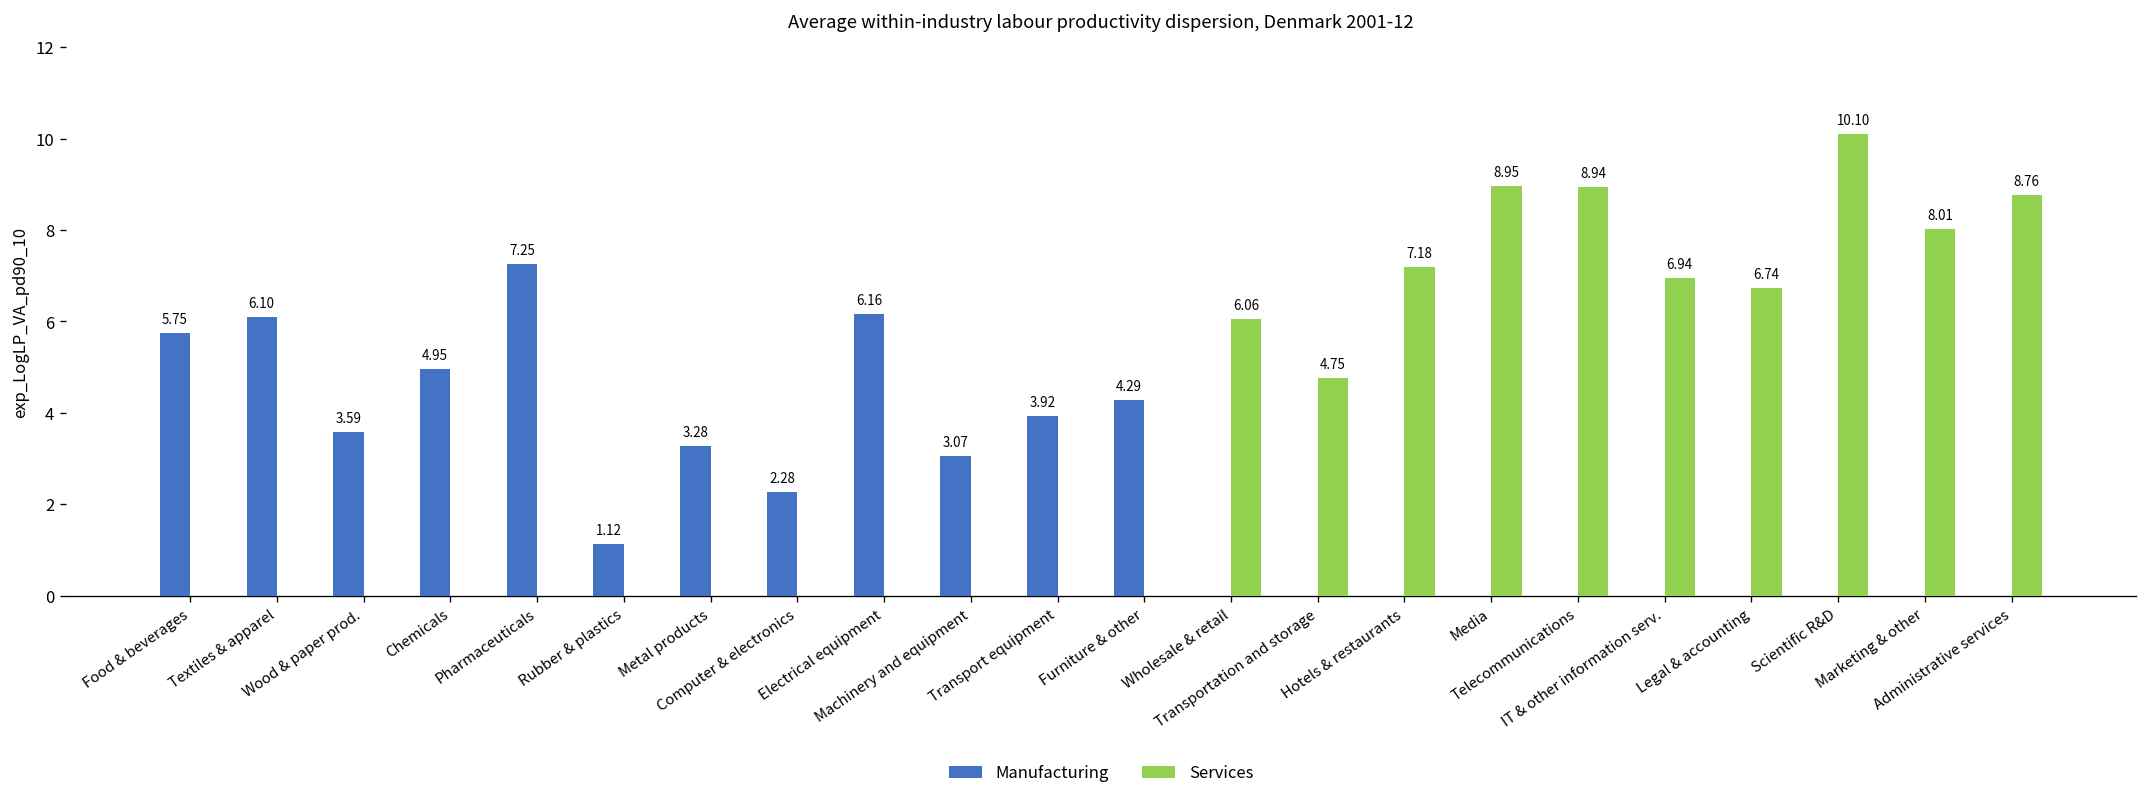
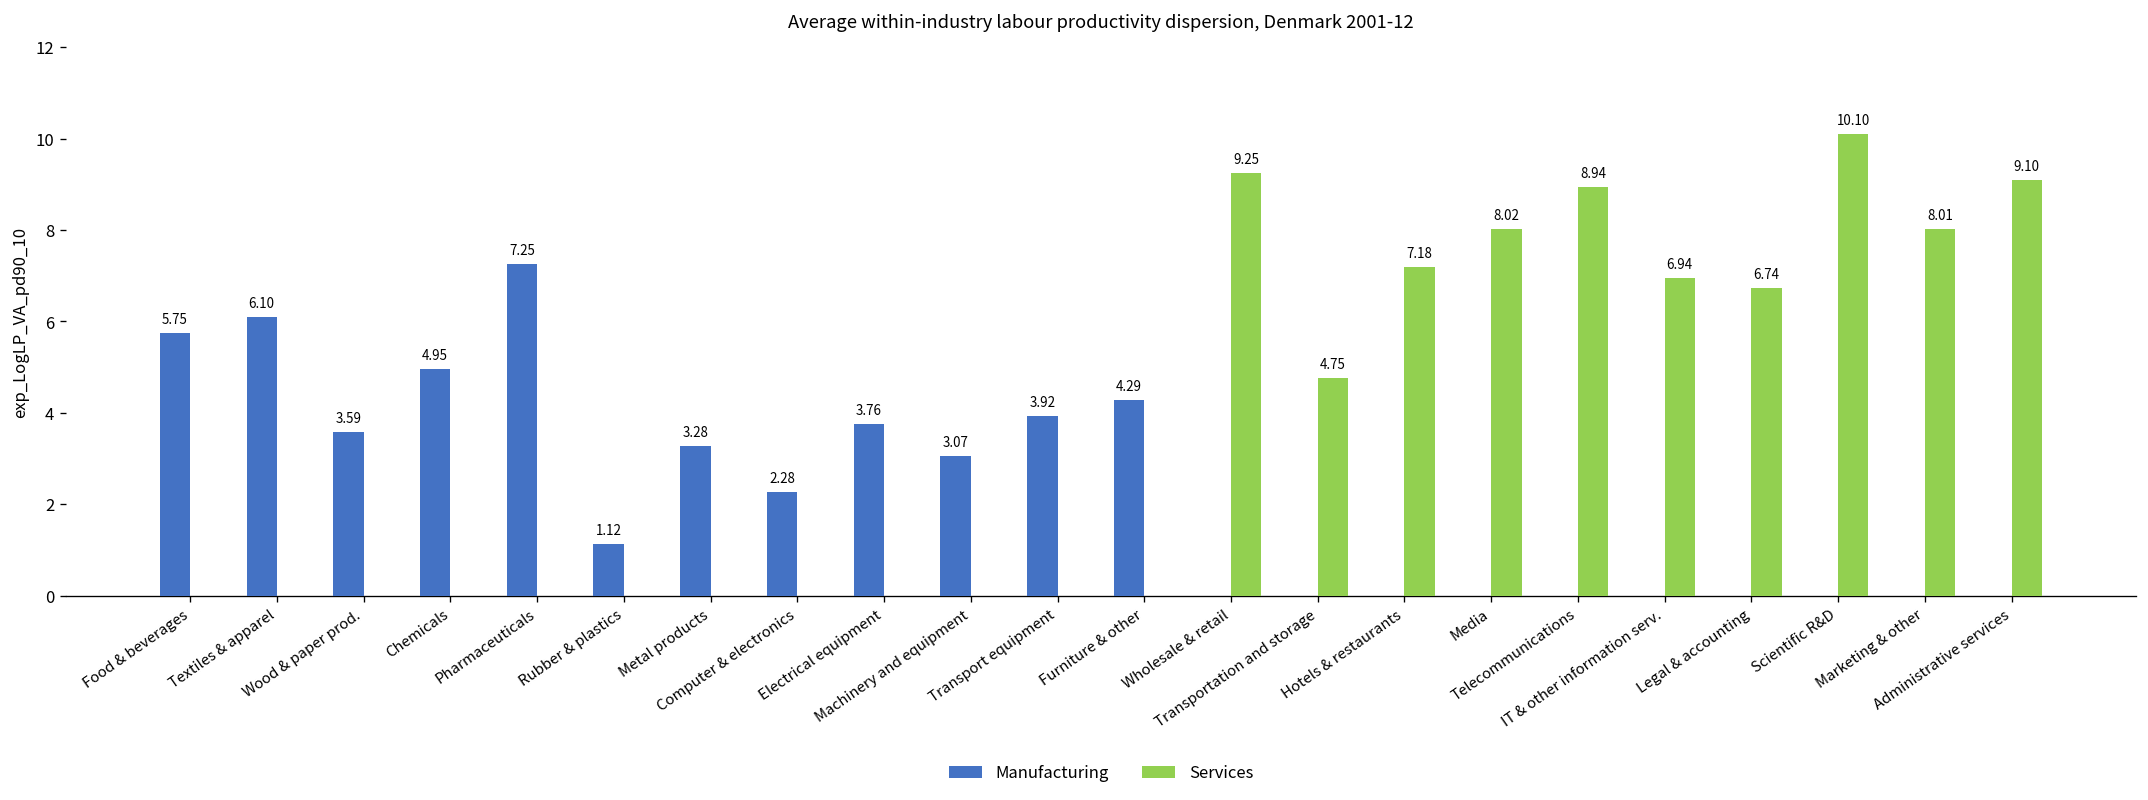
Manufacturing, Electrical equipment: 6.16 -> 3.76
Services, Wholesale & retail: 6.06 -> 9.25
Services, Media: 8.95 -> 8.02
Services, Administrative services: 8.76 -> 9.10
